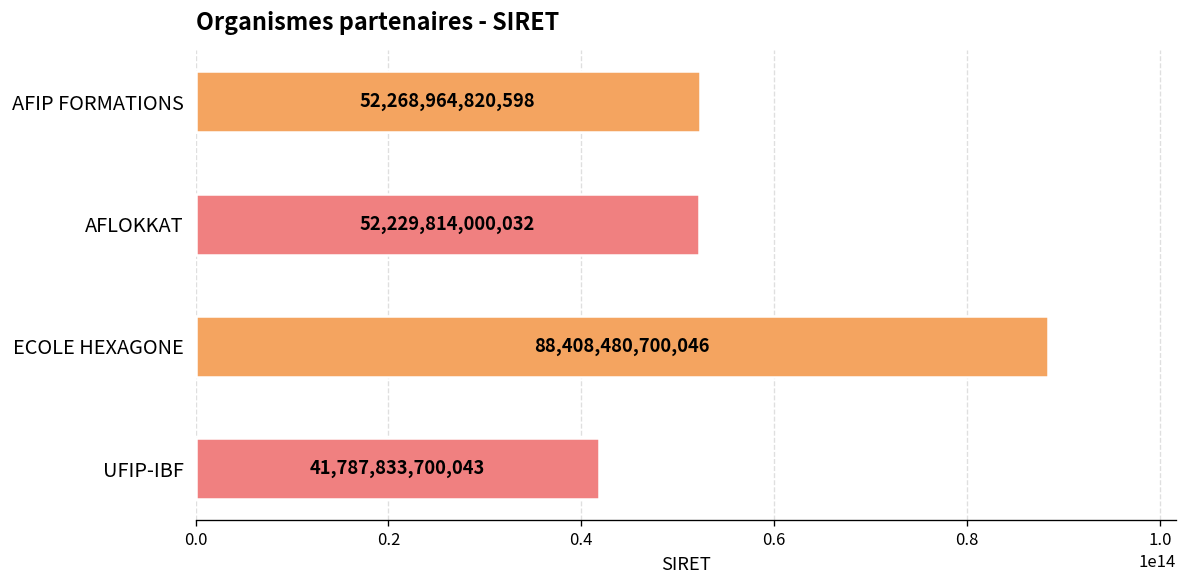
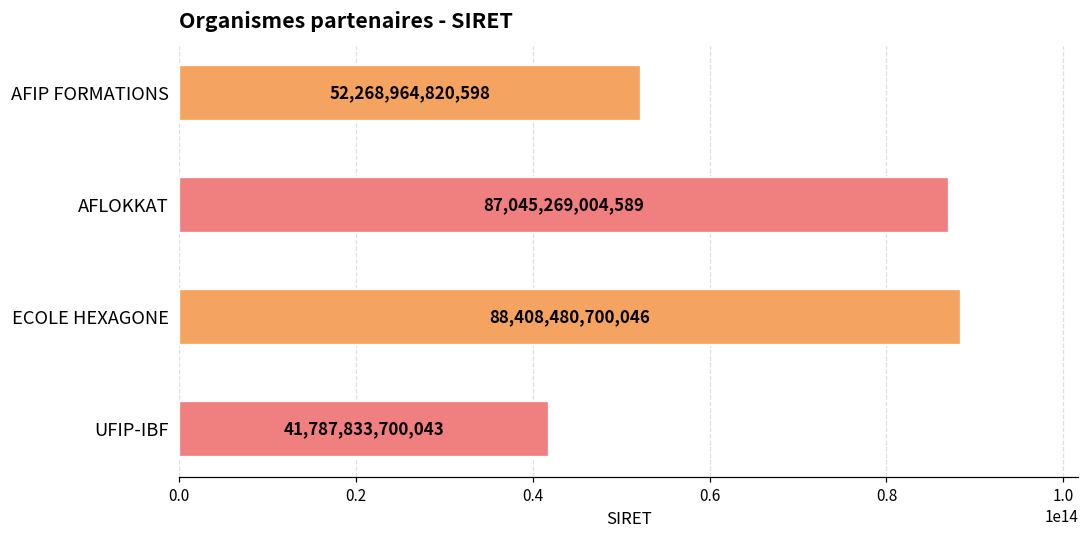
AFLOKKAT: 52,229,814,000,032 -> 87,045,269,004,589
